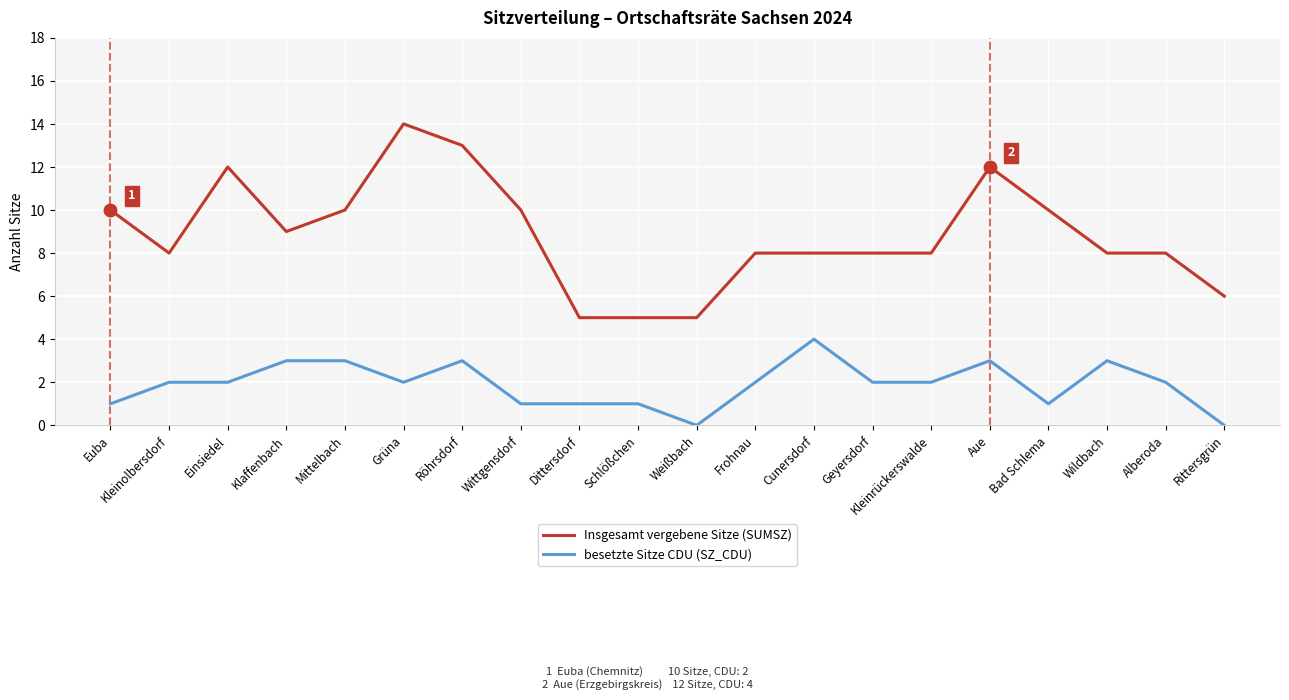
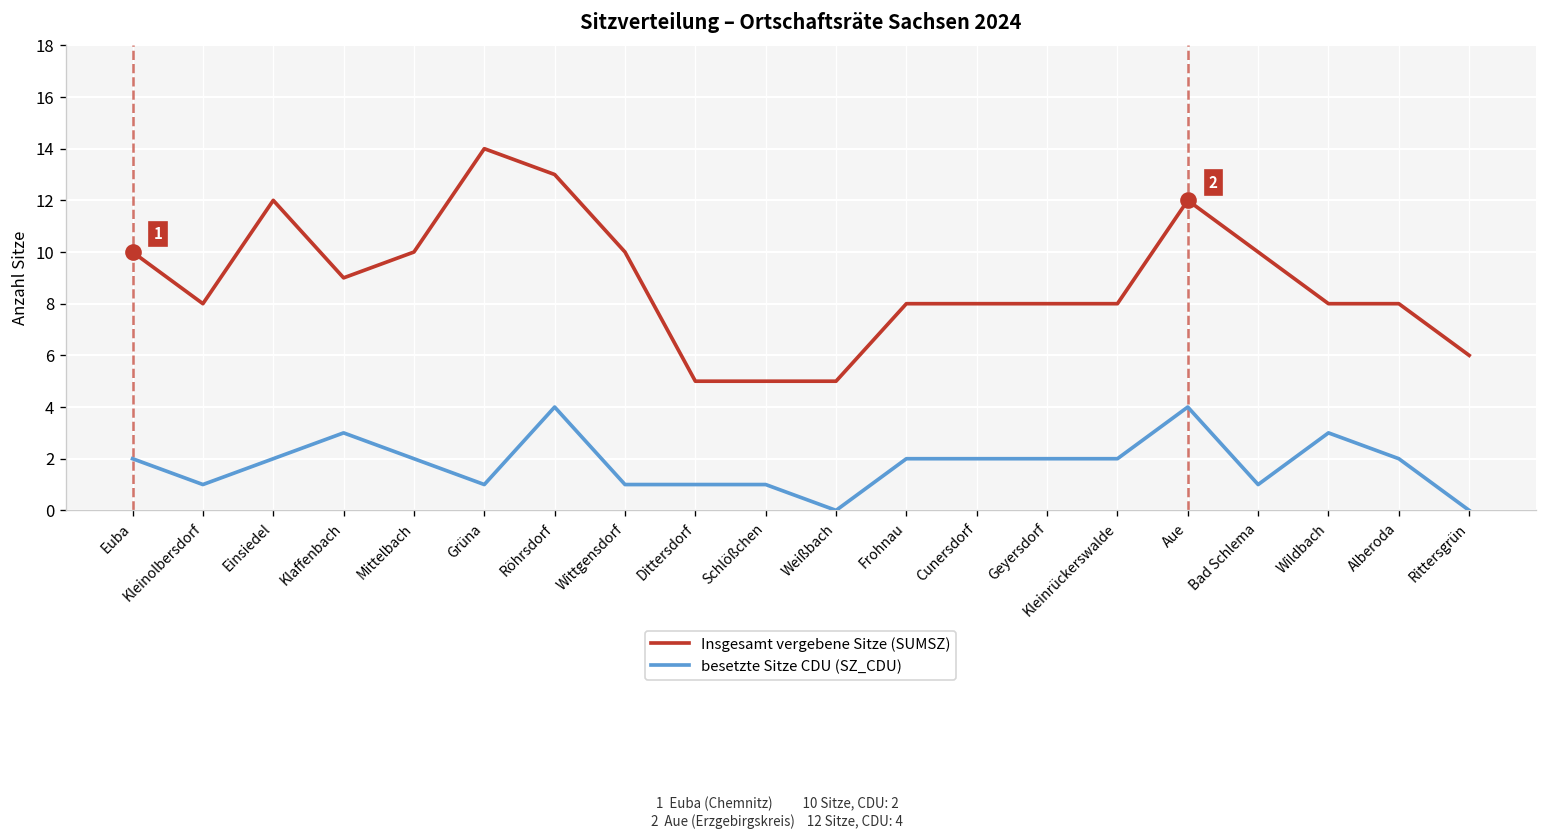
besetzte Sitze CDU (SZ_CDU), Euba: 1 -> 2
besetzte Sitze CDU (SZ_CDU), Kleinolbersdorf: 2 -> 1
besetzte Sitze CDU (SZ_CDU), Mittelbach: 3 -> 2
besetzte Sitze CDU (SZ_CDU), Grüna: 2 -> 1
besetzte Sitze CDU (SZ_CDU), Röhrsdorf: 3 -> 4
besetzte Sitze CDU (SZ_CDU), Cunersdorf: 4 -> 2
besetzte Sitze CDU (SZ_CDU), Aue: 3 -> 4
